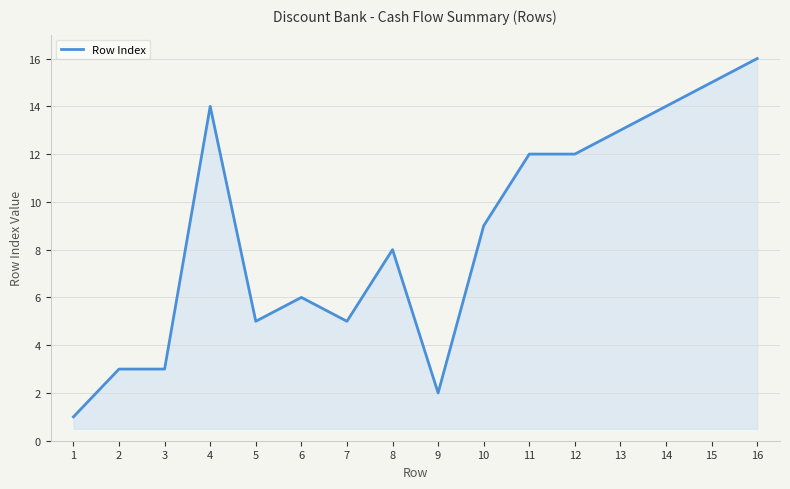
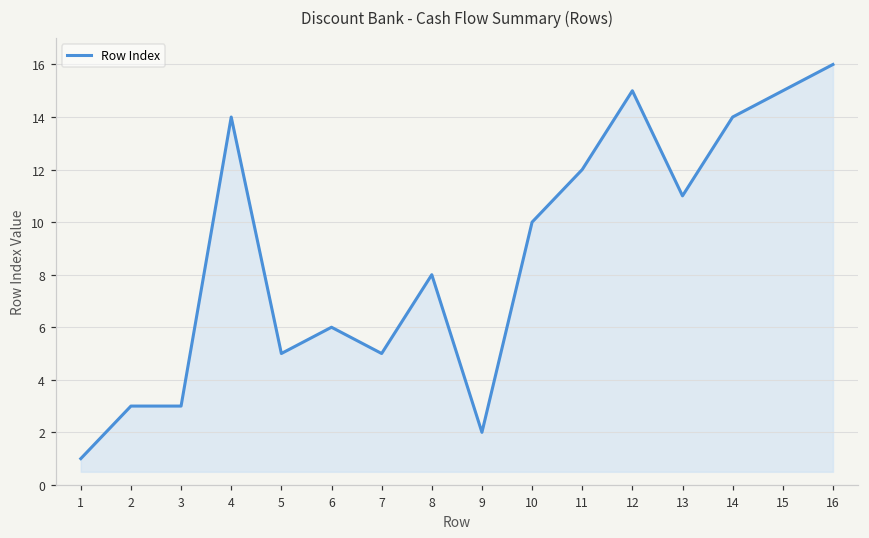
10: 9 -> 10
12: 12 -> 15
13: 13 -> 11
